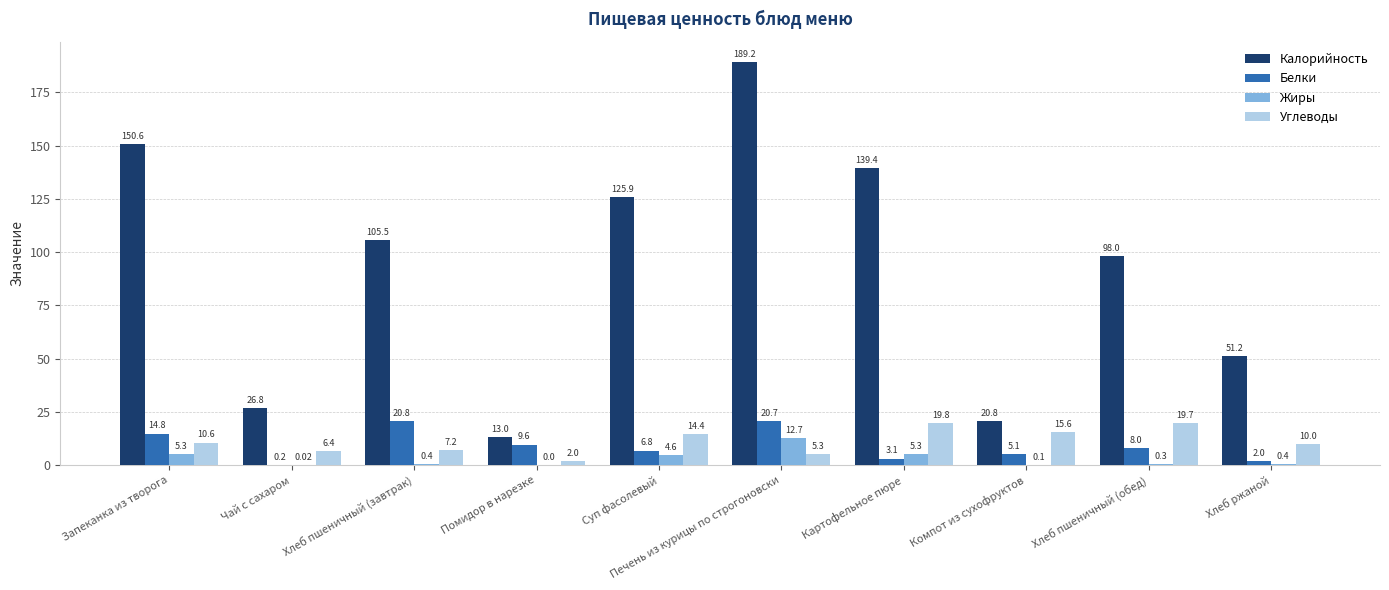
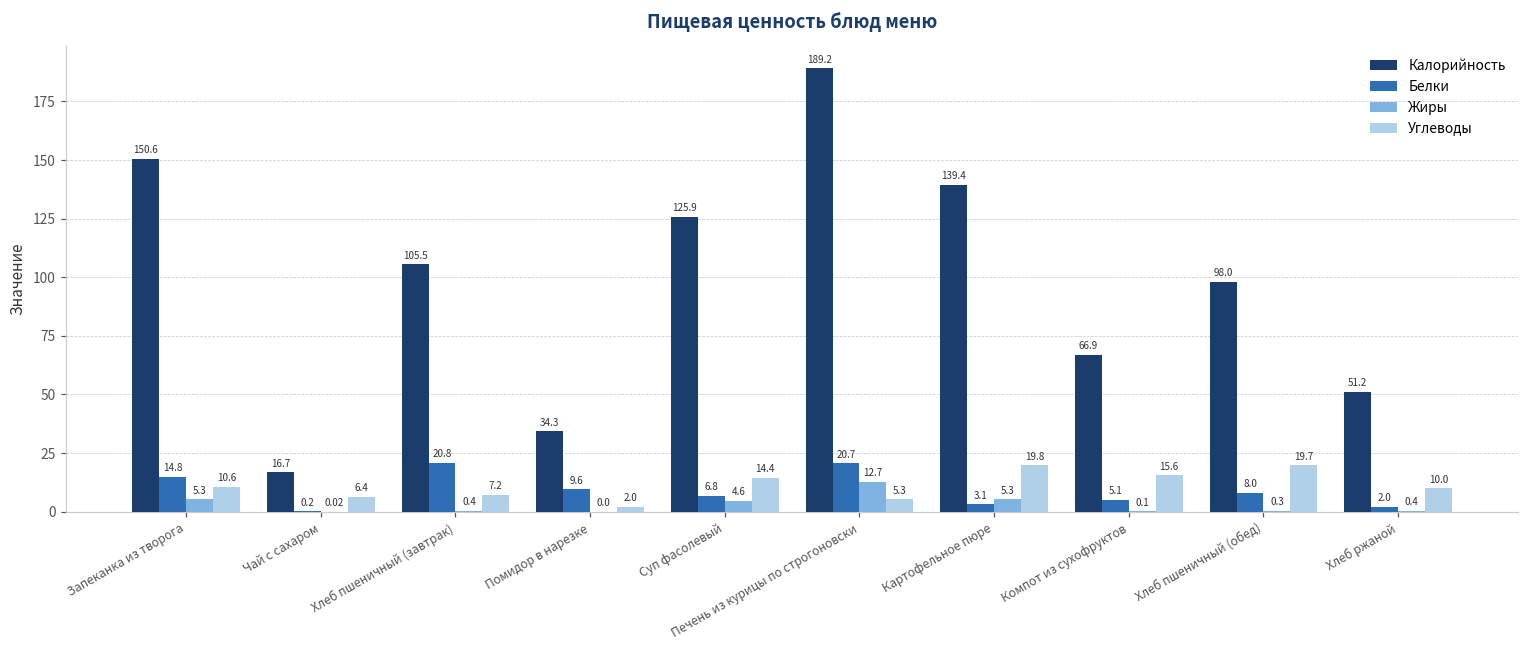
Калорийность, Чай с сахаром: 26.8 -> 16.7
Калорийность, Помидор в нарезке: 13.0 -> 34.3
Калорийность, Компот из сухофруктов: 20.8 -> 66.9
